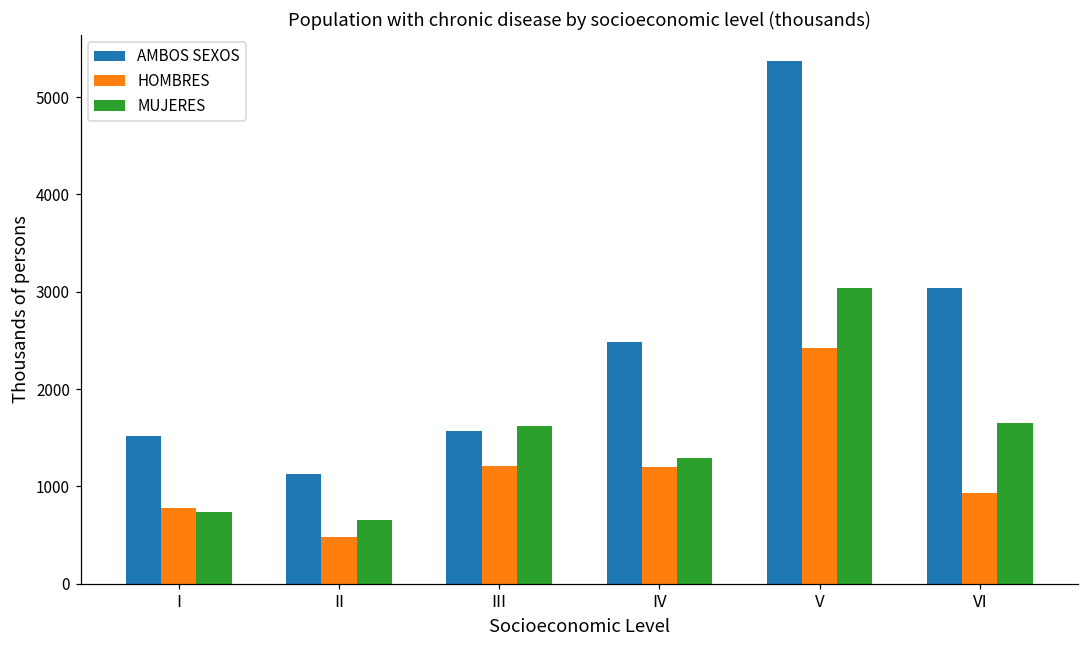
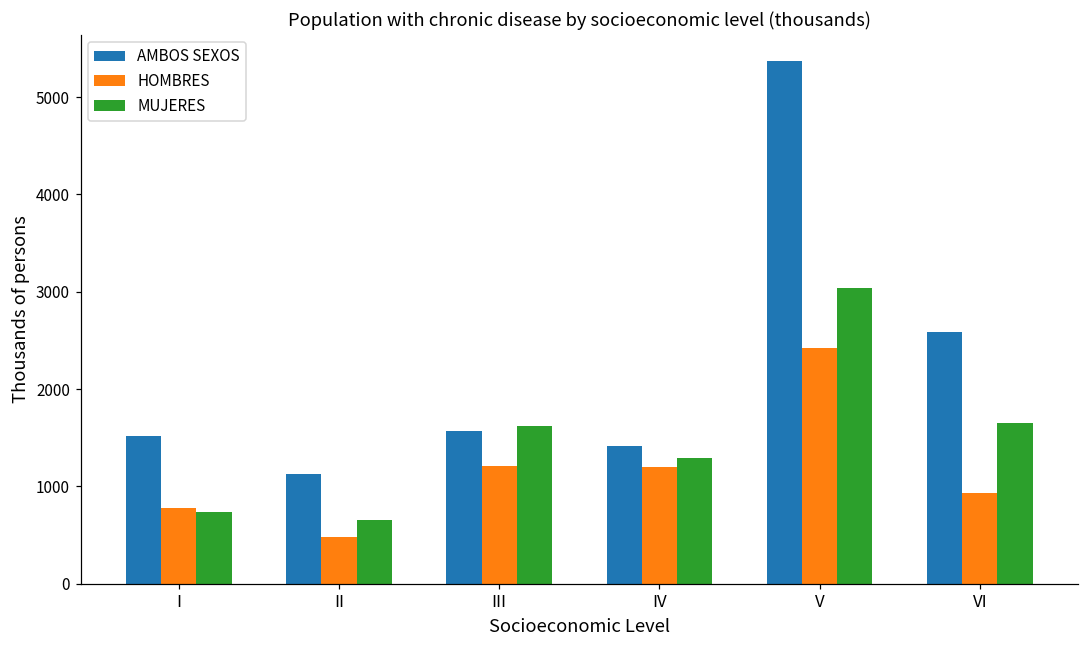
AMBOS SEXOS, IV: 2500 -> 1400
AMBOS SEXOS, VI: 3000 -> 2600
